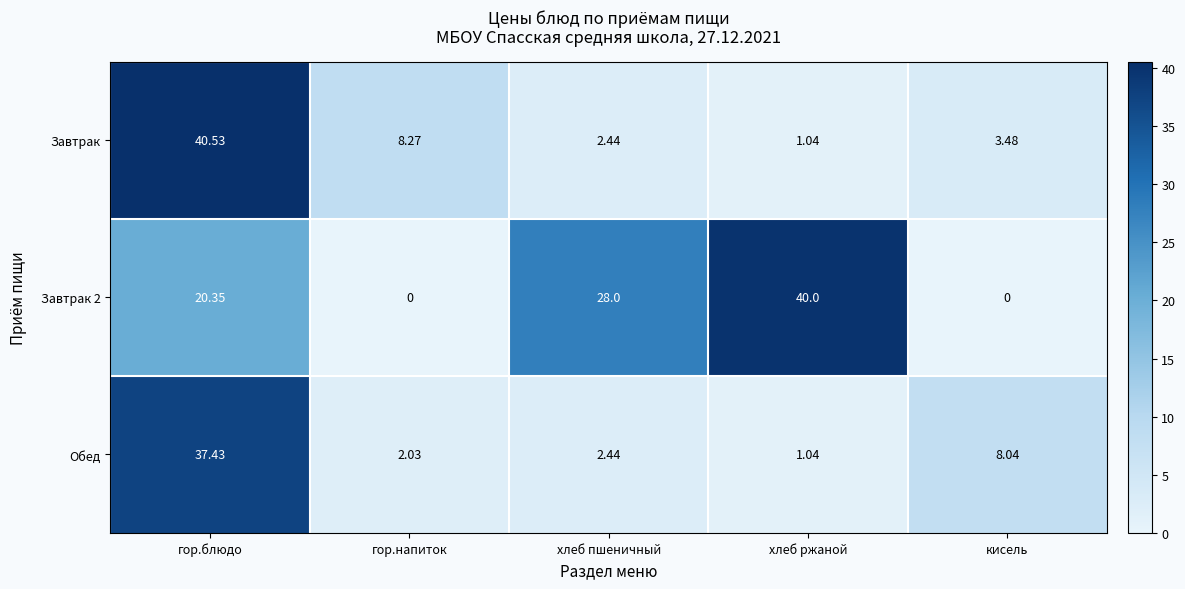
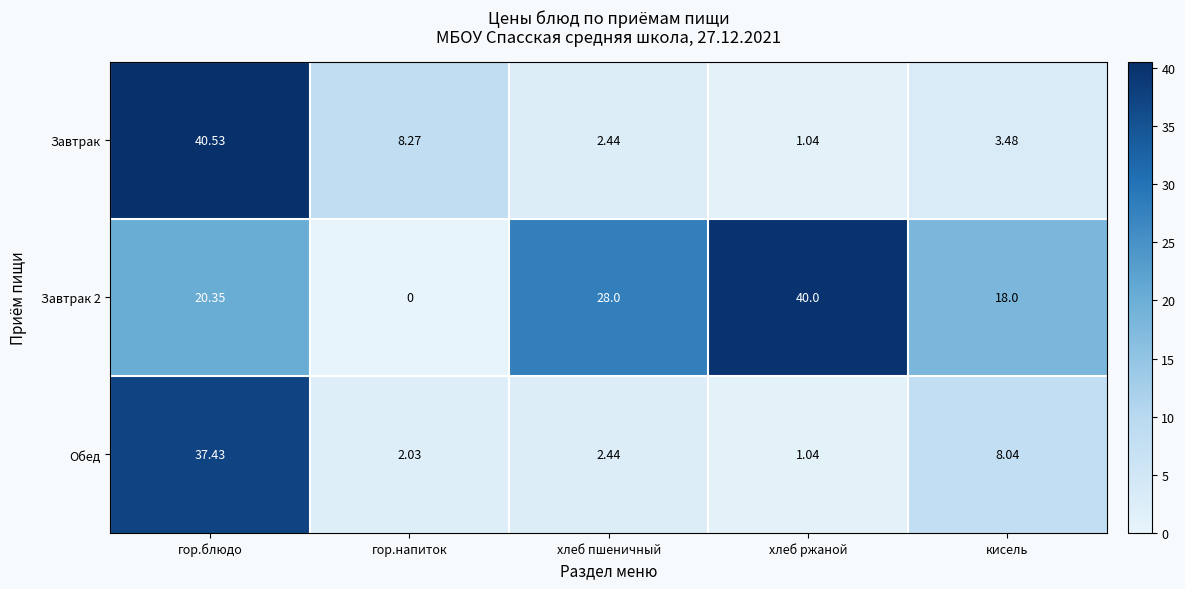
Завтрак 2, кисель: 0 -> 18.0
